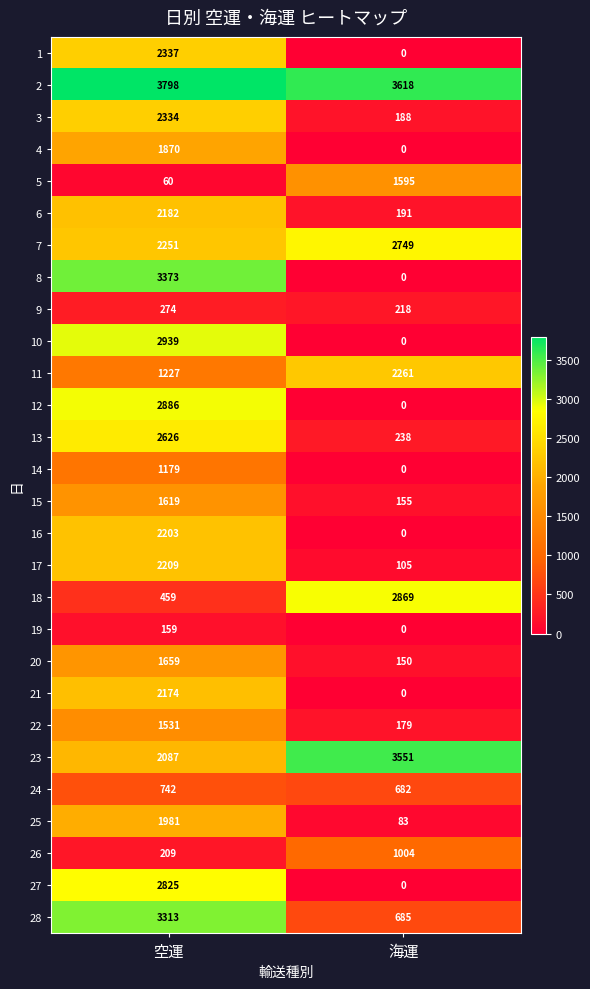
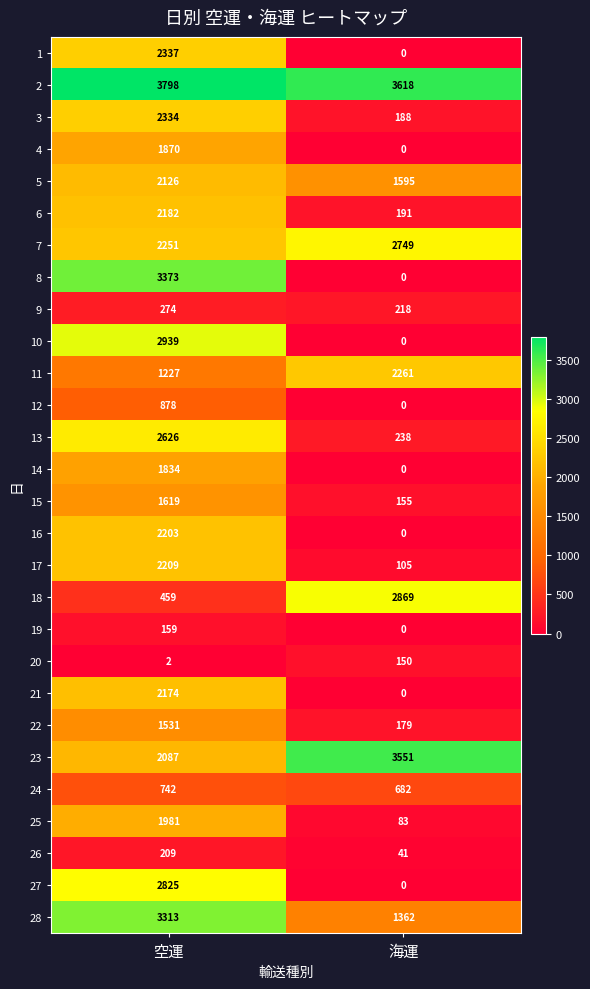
5, 空運: 60 -> 2126
12, 空運: 2886 -> 878
14, 空運: 1179 -> 1834
20, 空運: 1659 -> 2
26, 海運: 1004 -> 41
28, 海運: 685 -> 1362
